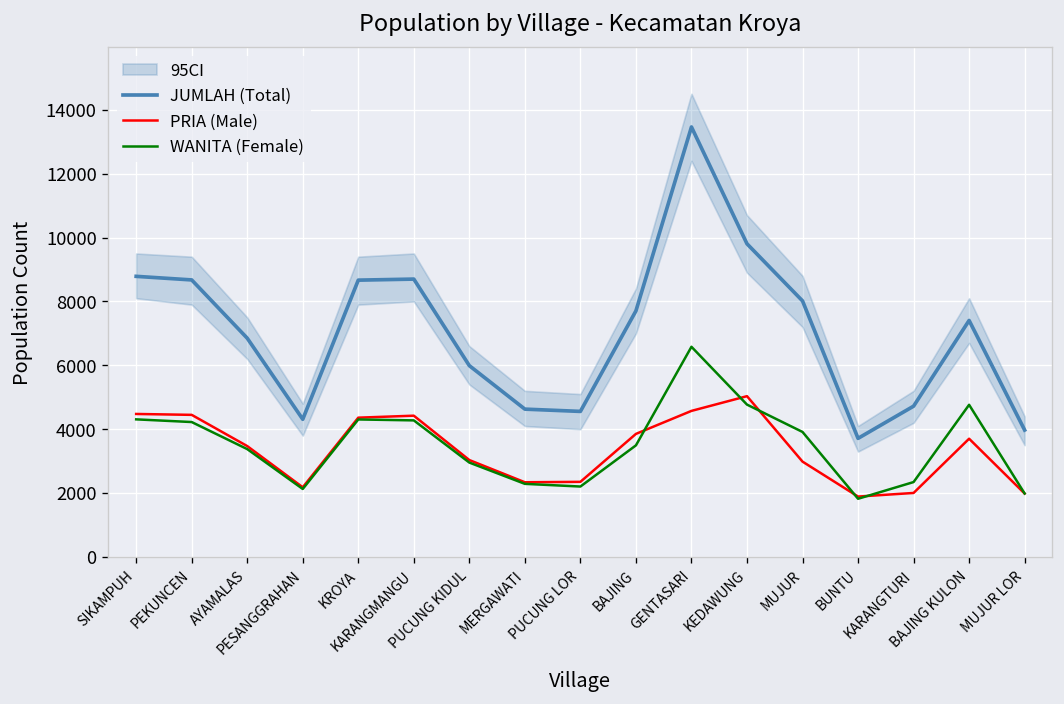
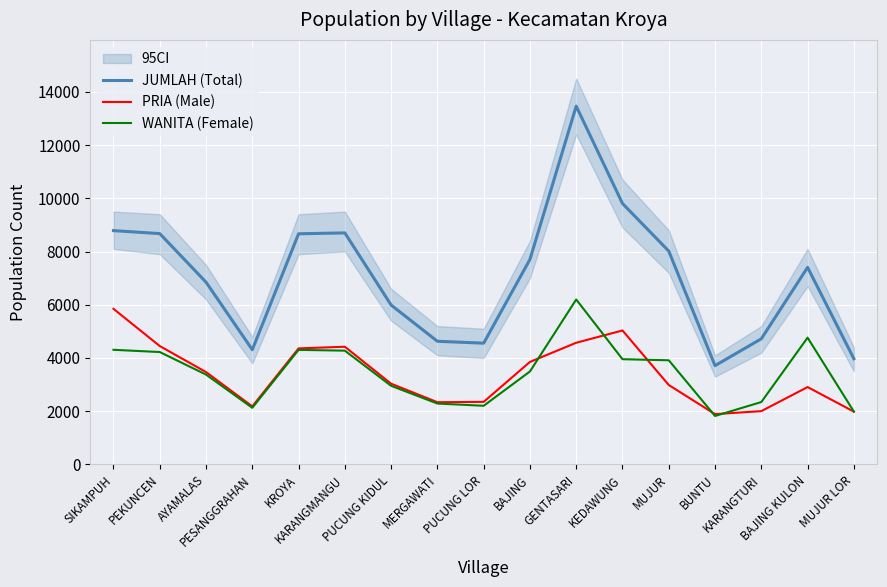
PRIA (Male), SIKAMPUH: 4500 -> 5800
WANITA (Female), GENTASARI: 6600 -> 6200
WANITA (Female), KEDAWUNG: 4800 -> 4000
PRIA (Male), BAJING KULON: 3700 -> 2900
